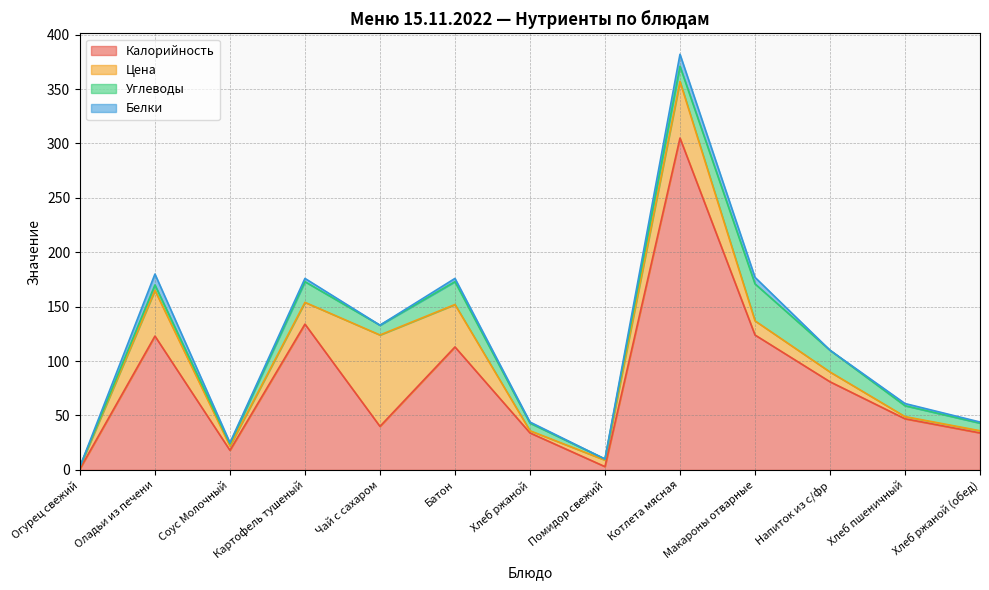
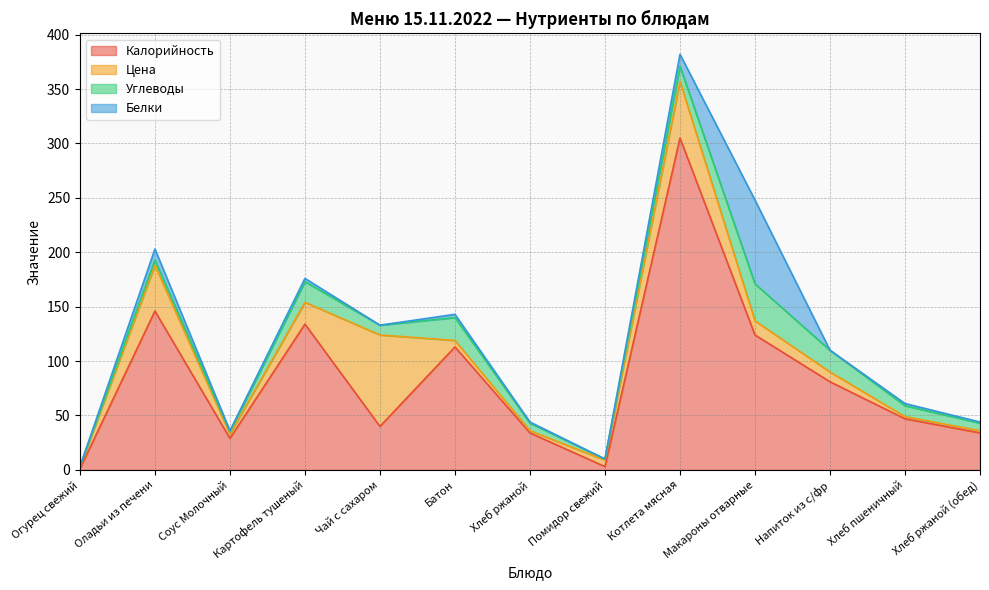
Калорийность, Оладьи из печени: 123 -> 146
Калорийность, Соус Молочный: 18 -> 29
Цена, Батон: 39 -> 6
Белки, Макароны отварные: 6 -> 77
